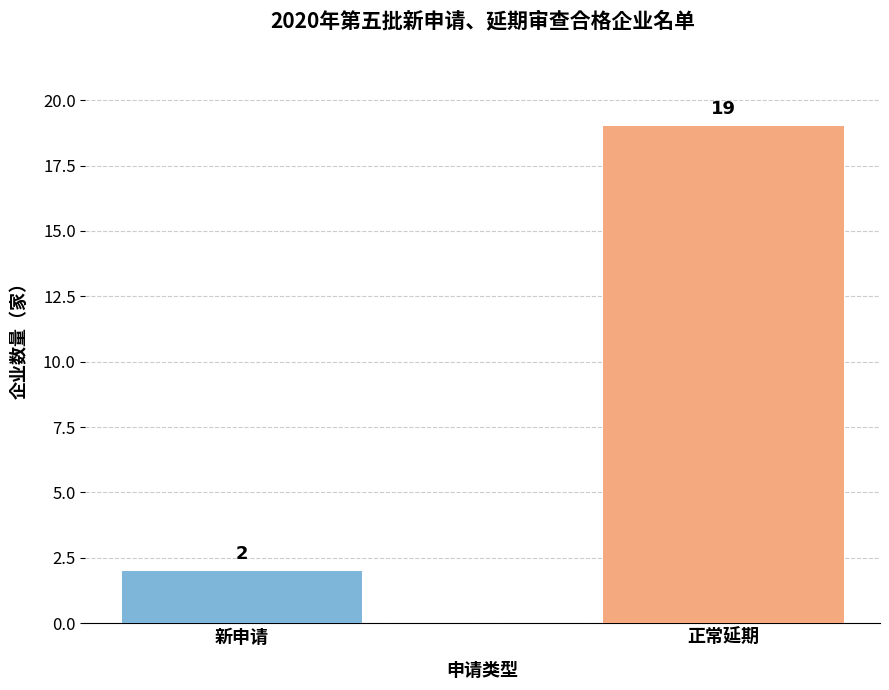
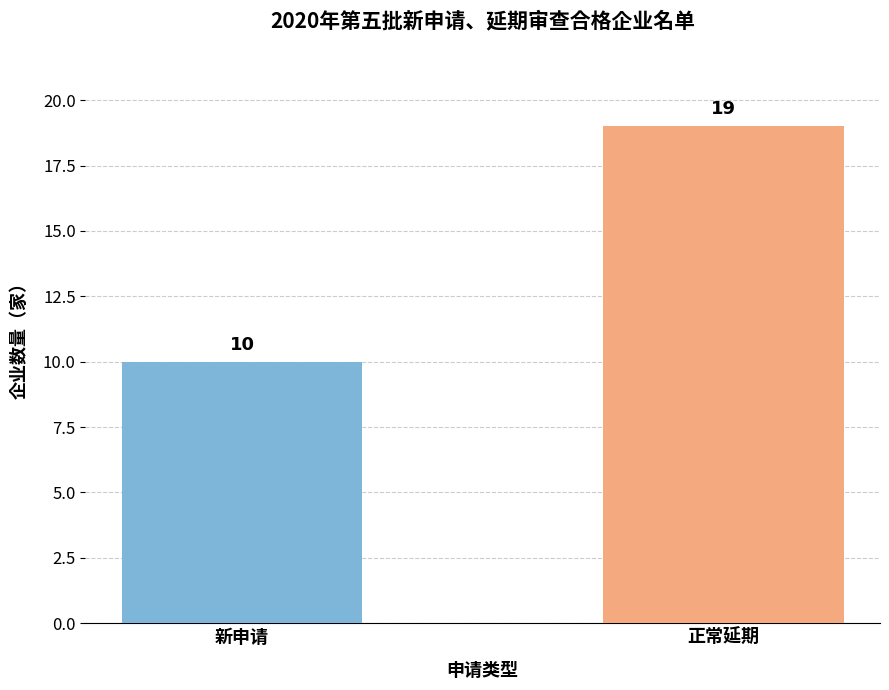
新申请: 2 -> 10
